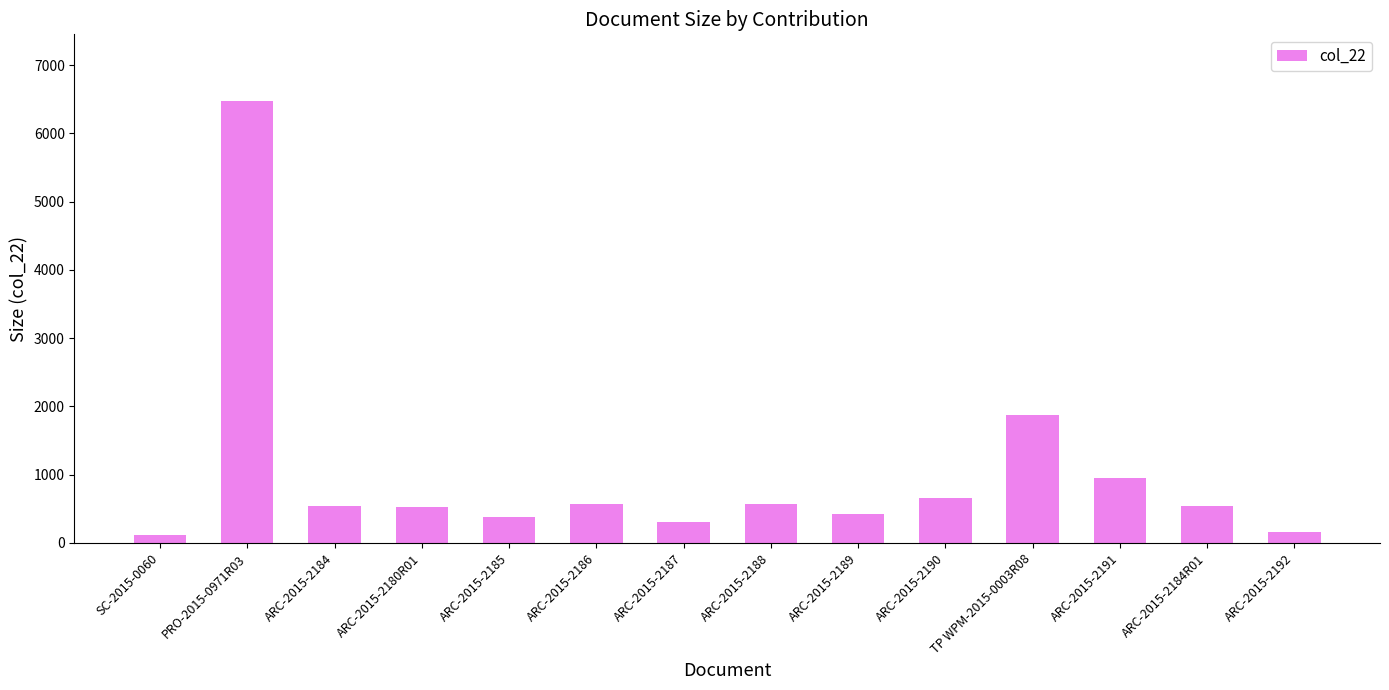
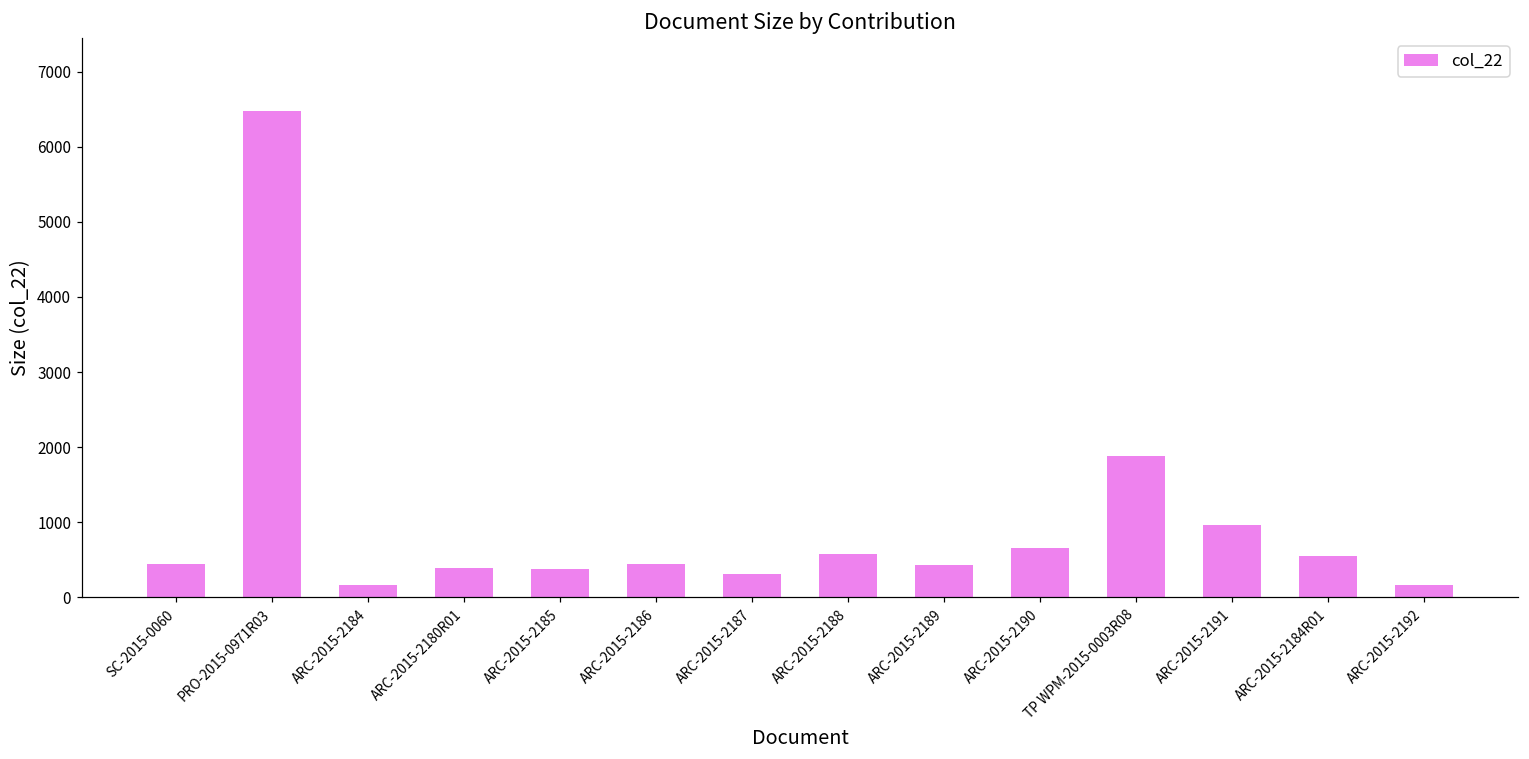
SC-2015-0060: 100 -> 400
ARC-2015-2184: 500 -> 200
ARC-2015-2180R01: 500 -> 400
ARC-2015-2186: 600 -> 400
